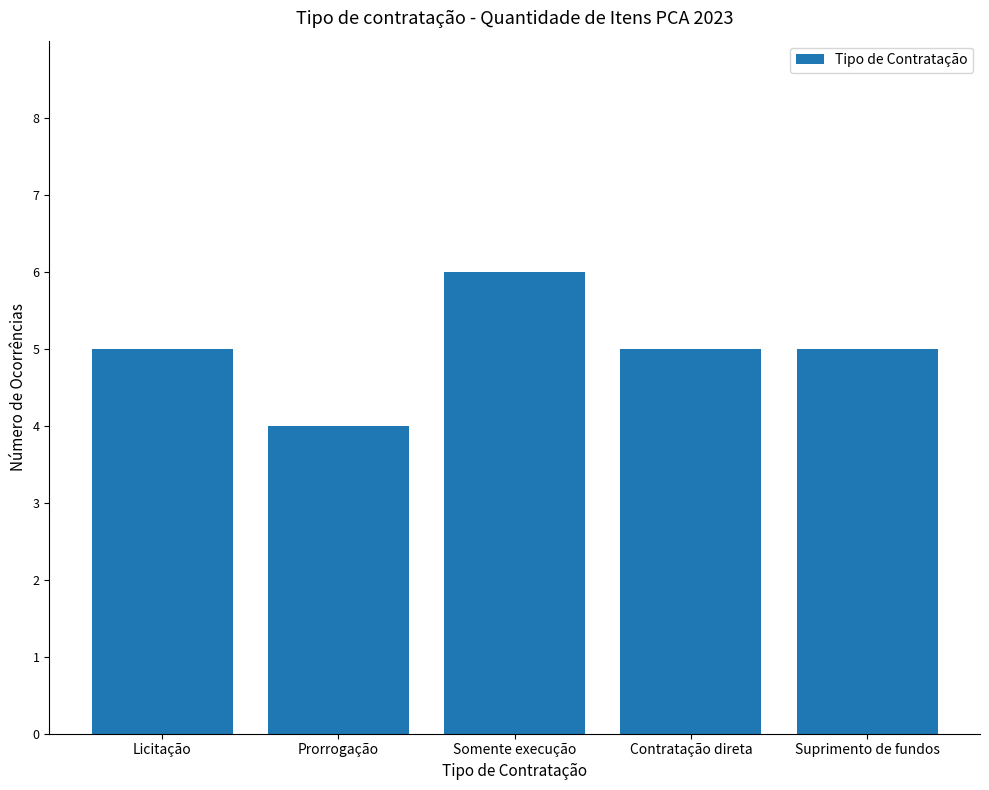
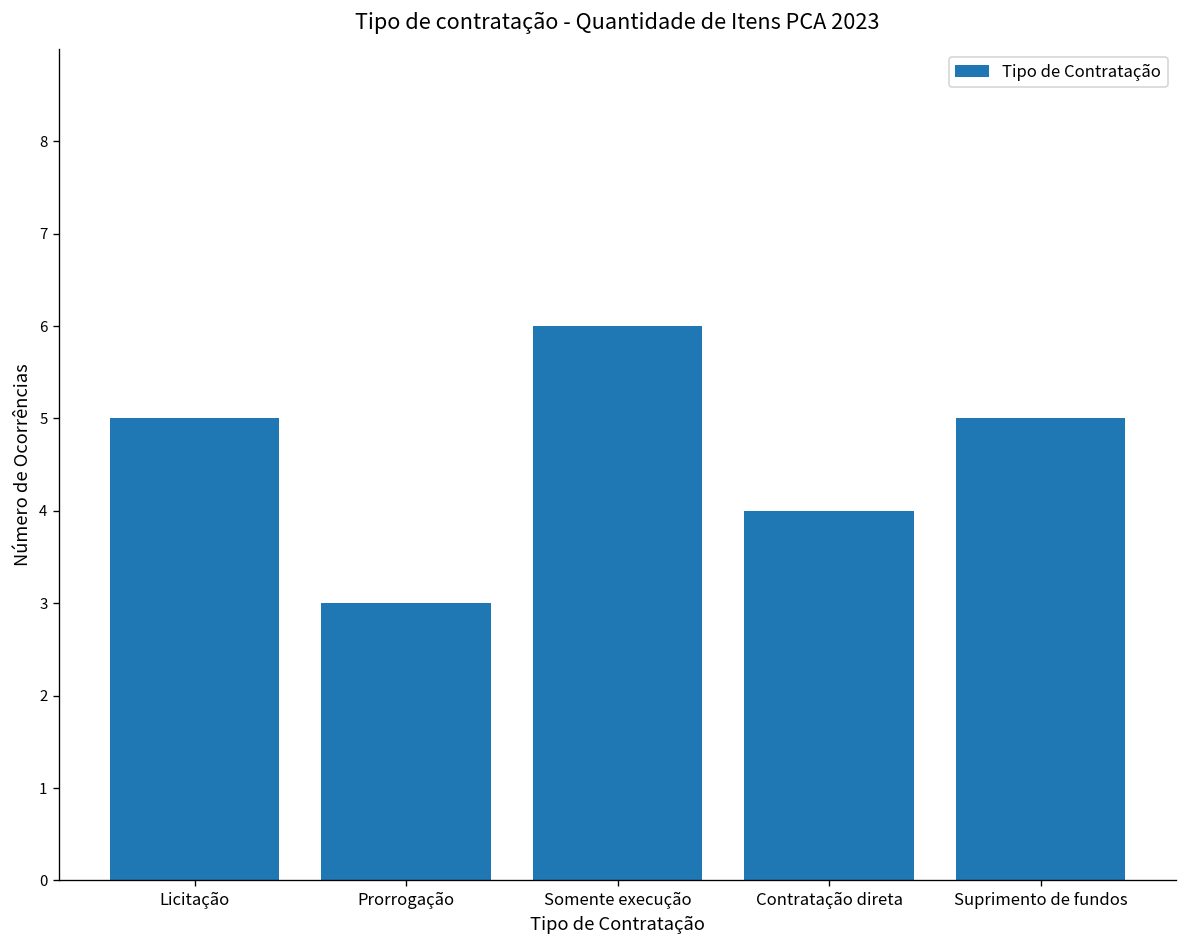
Prorrogação: 4 -> 3
Contratação direta: 5 -> 4
